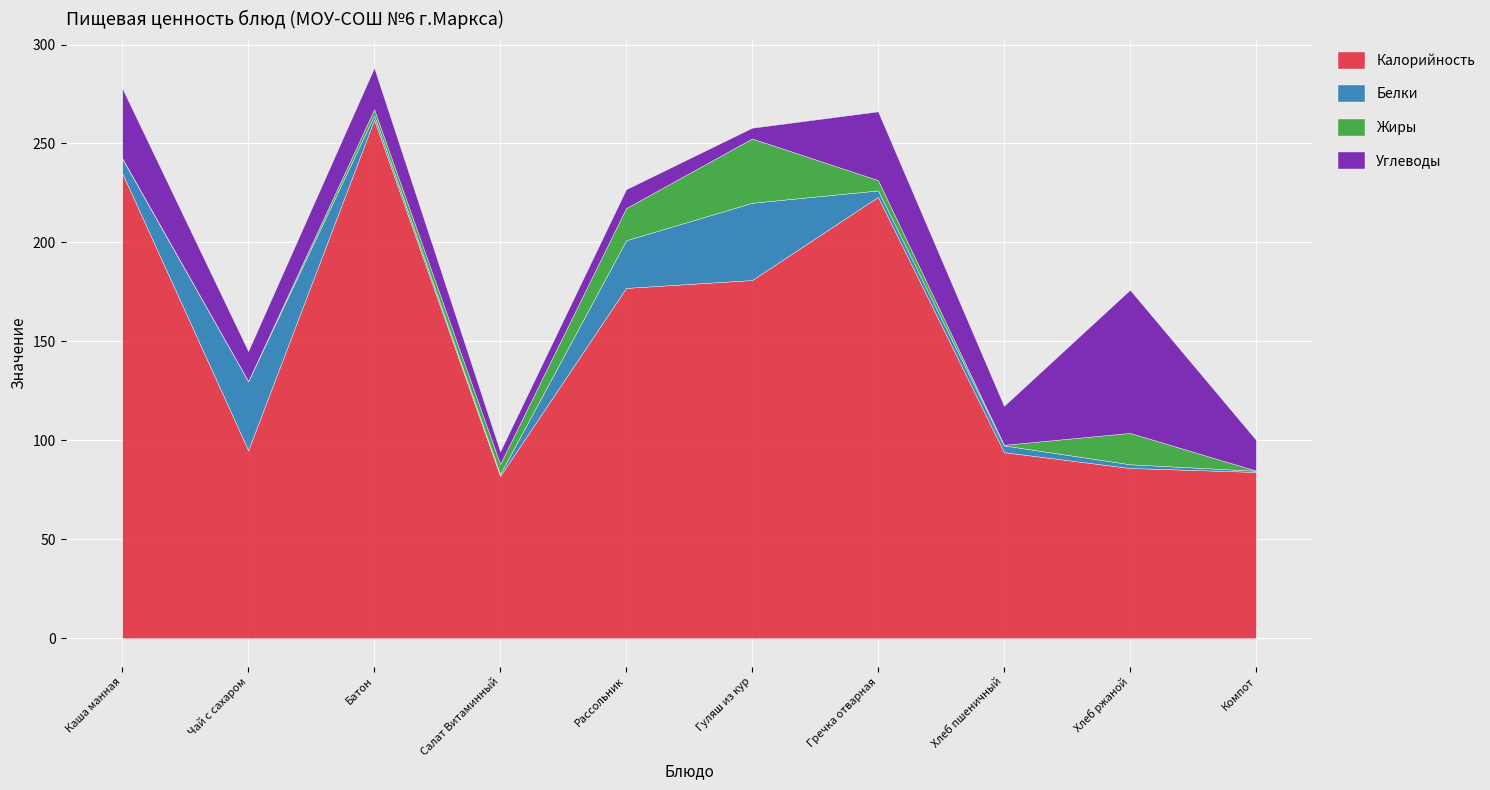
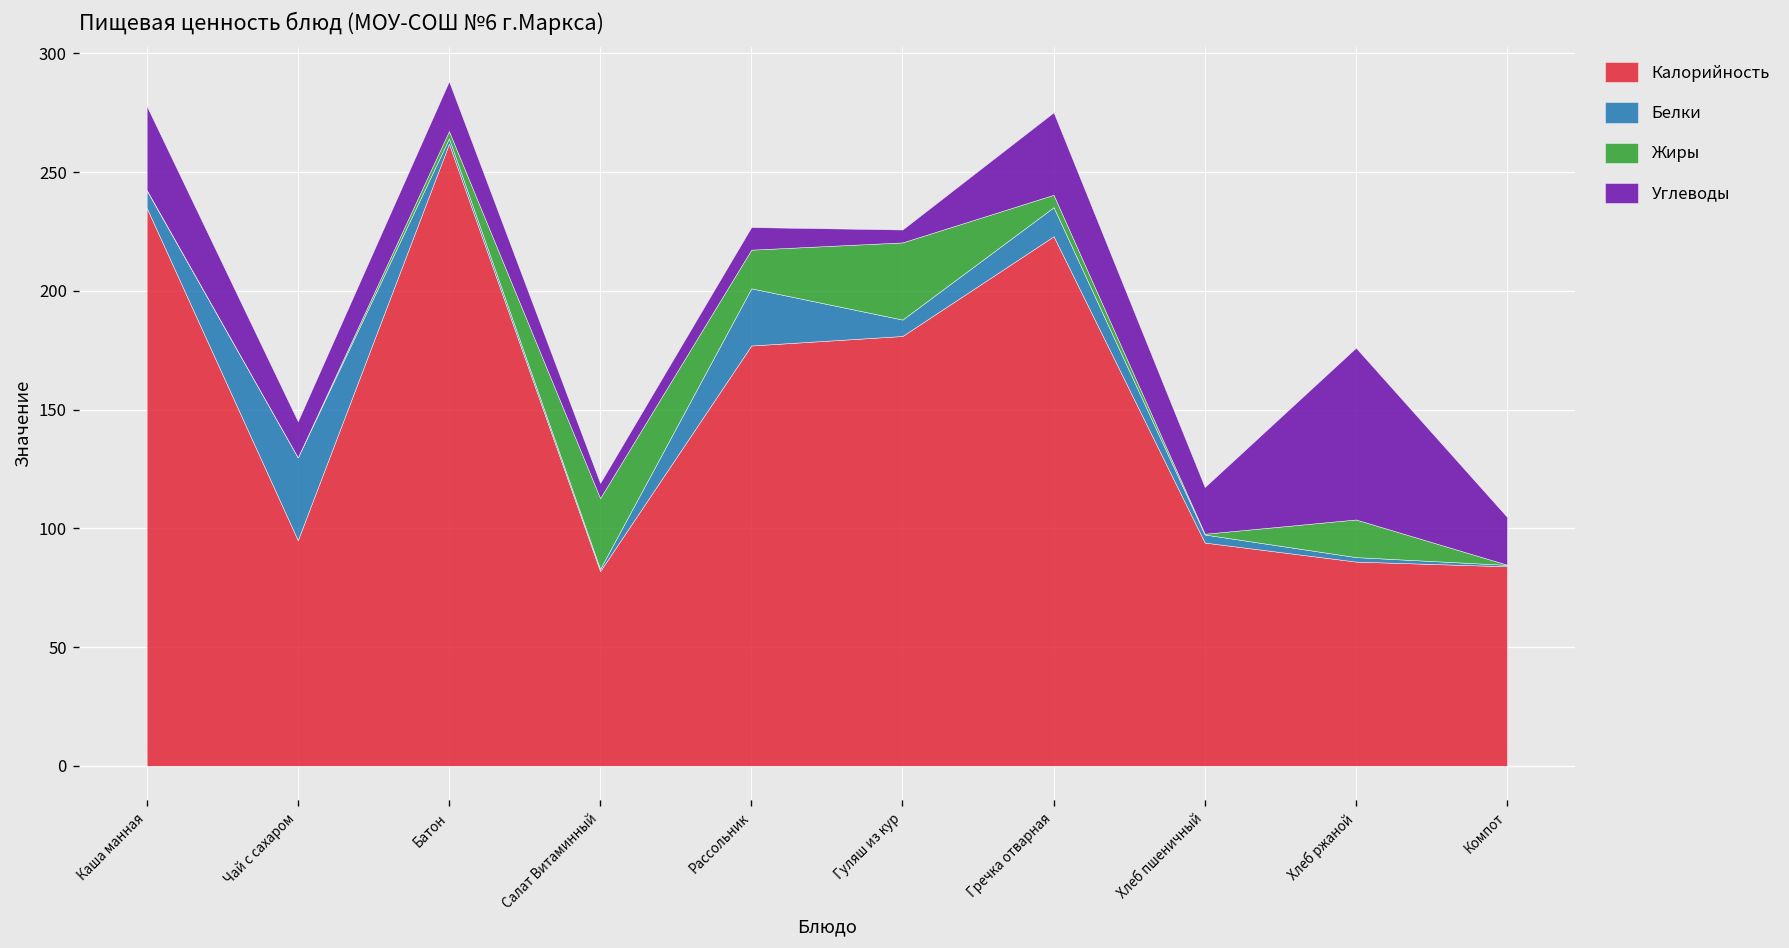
Жиры, Салат Витаминный: 5 -> 30
Белки, Гуляш из кур: 39 -> 7
Белки, Гречка отварная: 3 -> 12
Углеводы, Компот: 16 -> 20
